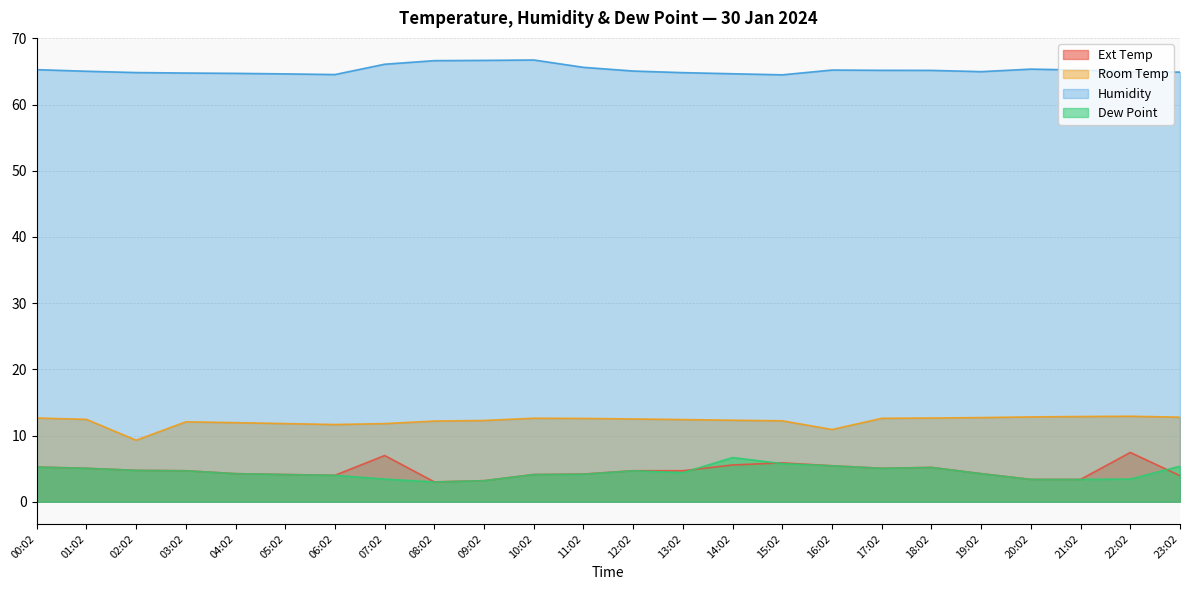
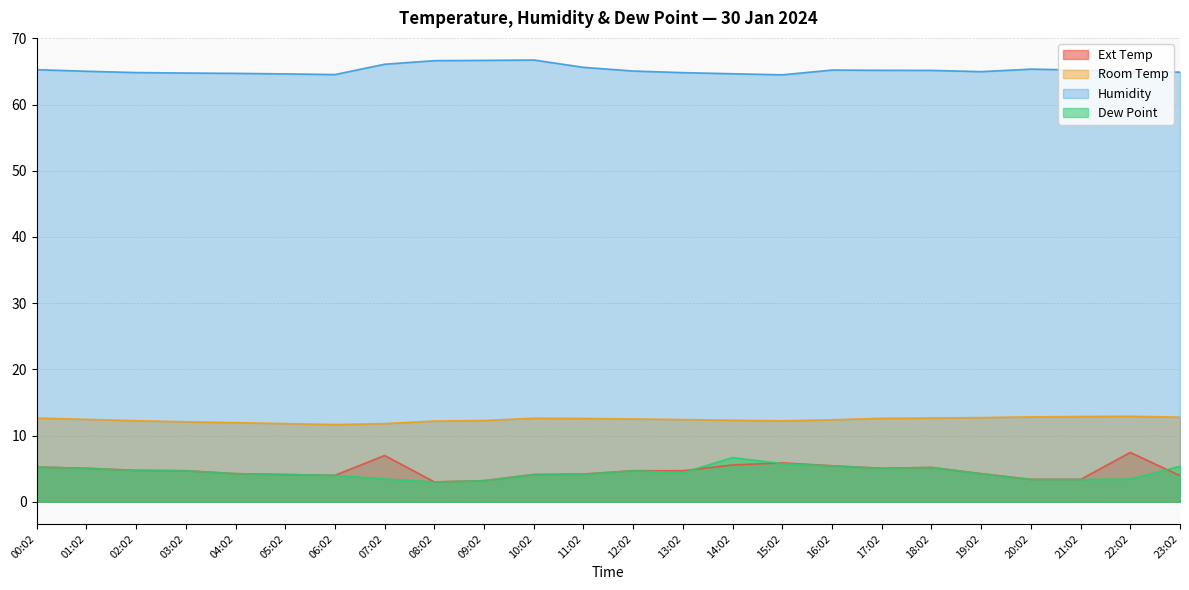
Room Temp, 02:02: 9 -> 12
Room Temp, 16:02: 11 -> 12
